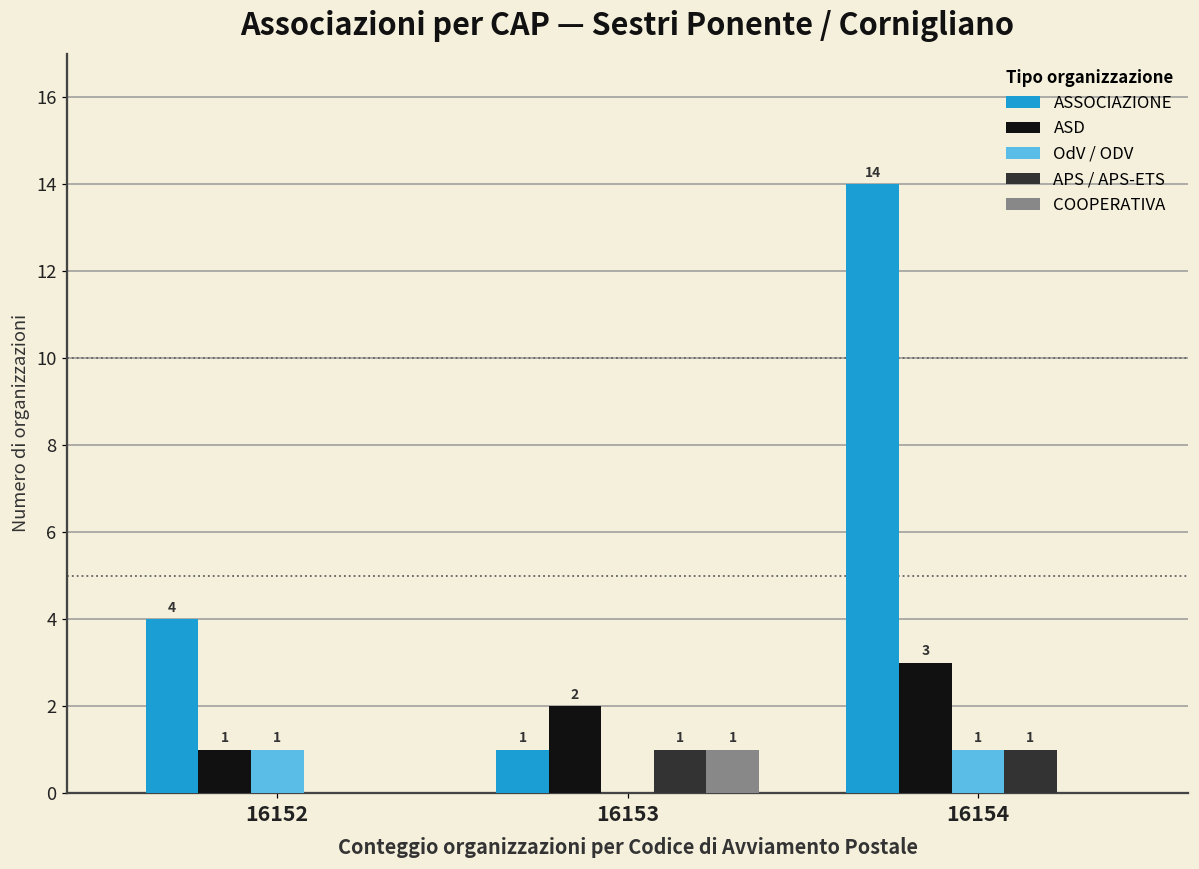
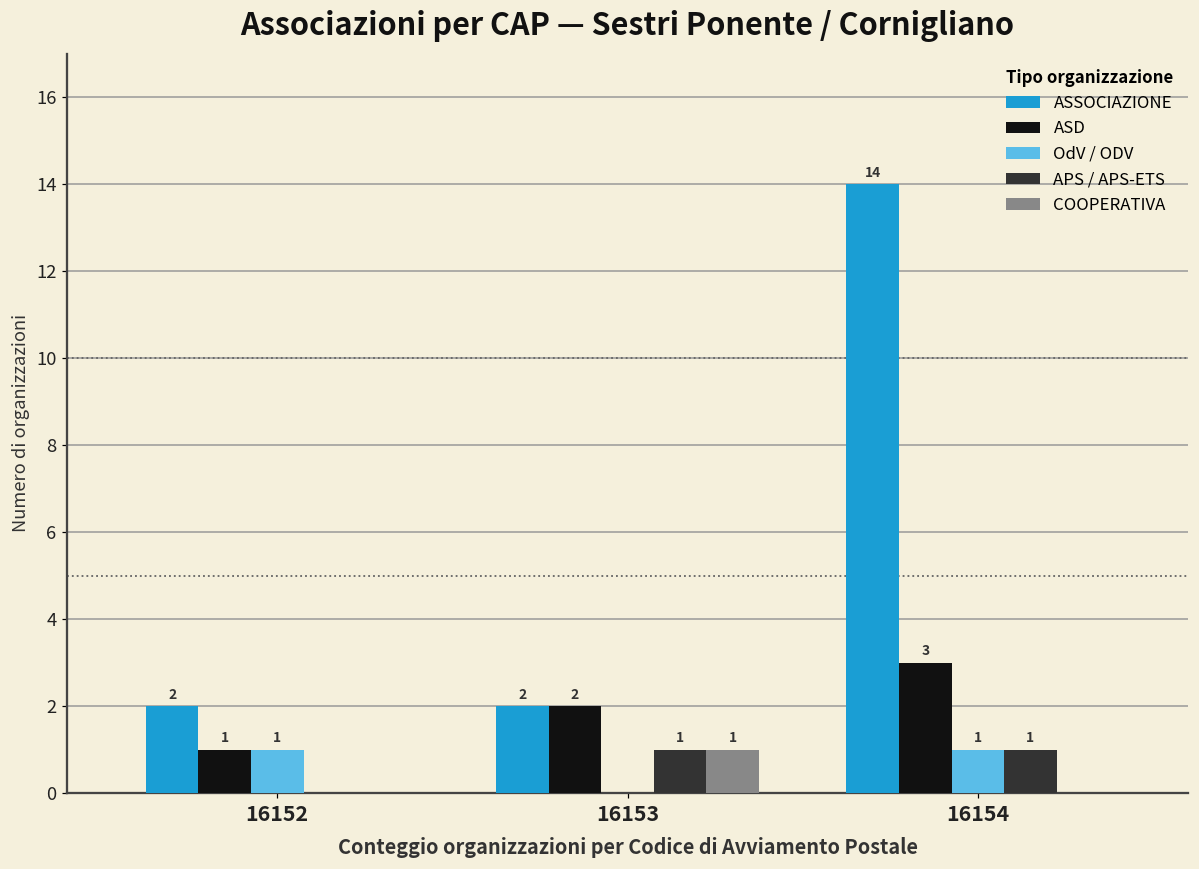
ASSOCIAZIONE, 16152: 4 -> 2
ASSOCIAZIONE, 16153: 1 -> 2
